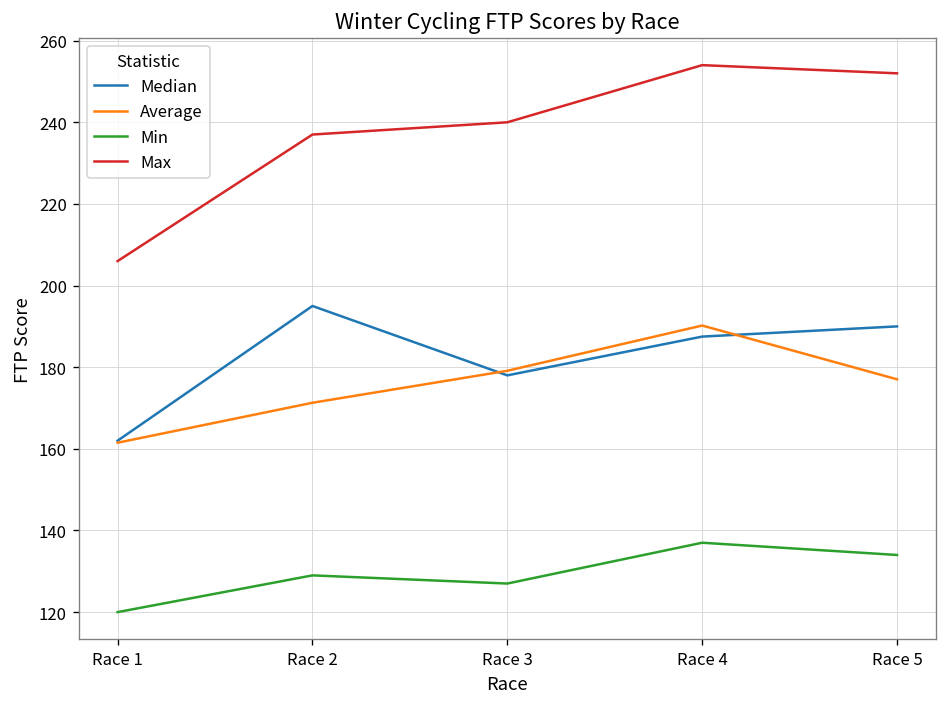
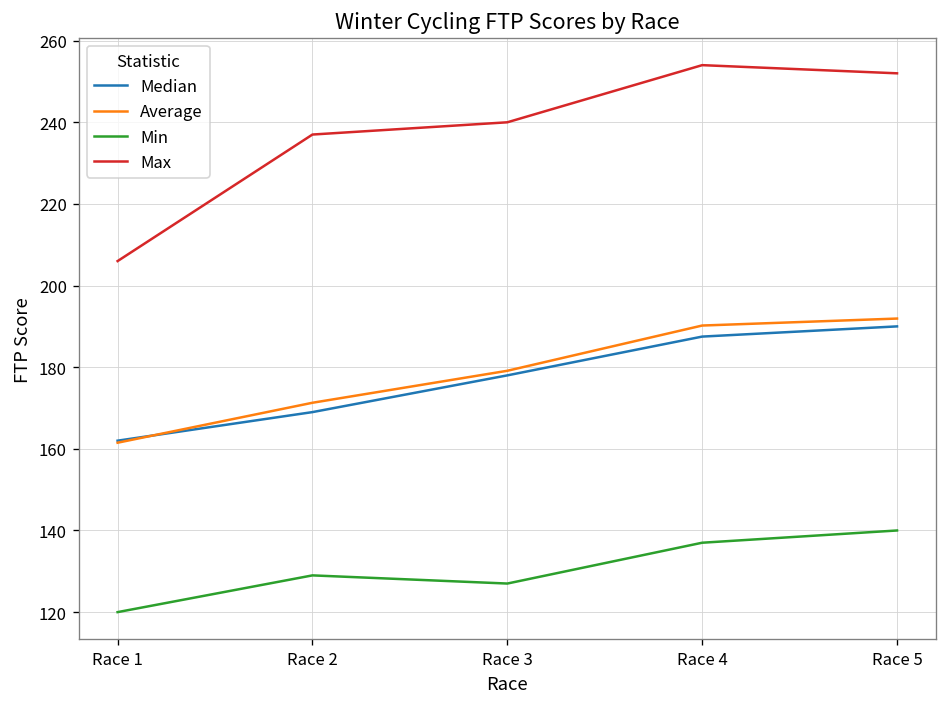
Median, Race 2: 195 -> 169
Average, Race 5: 177 -> 192
Min, Race 5: 134 -> 140
